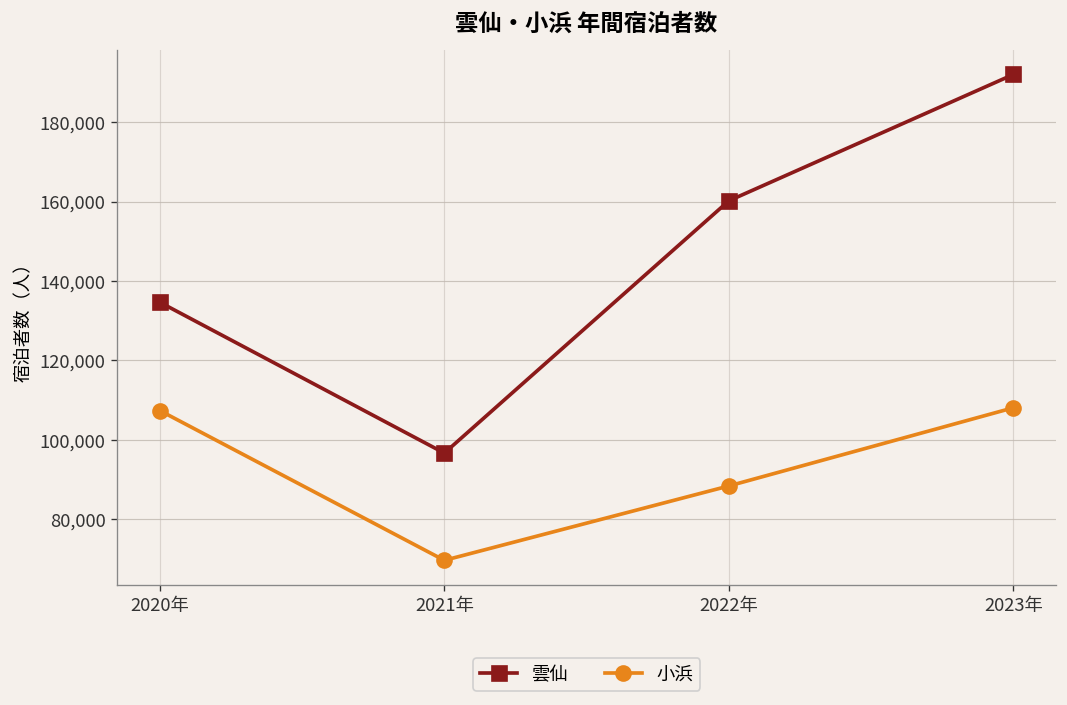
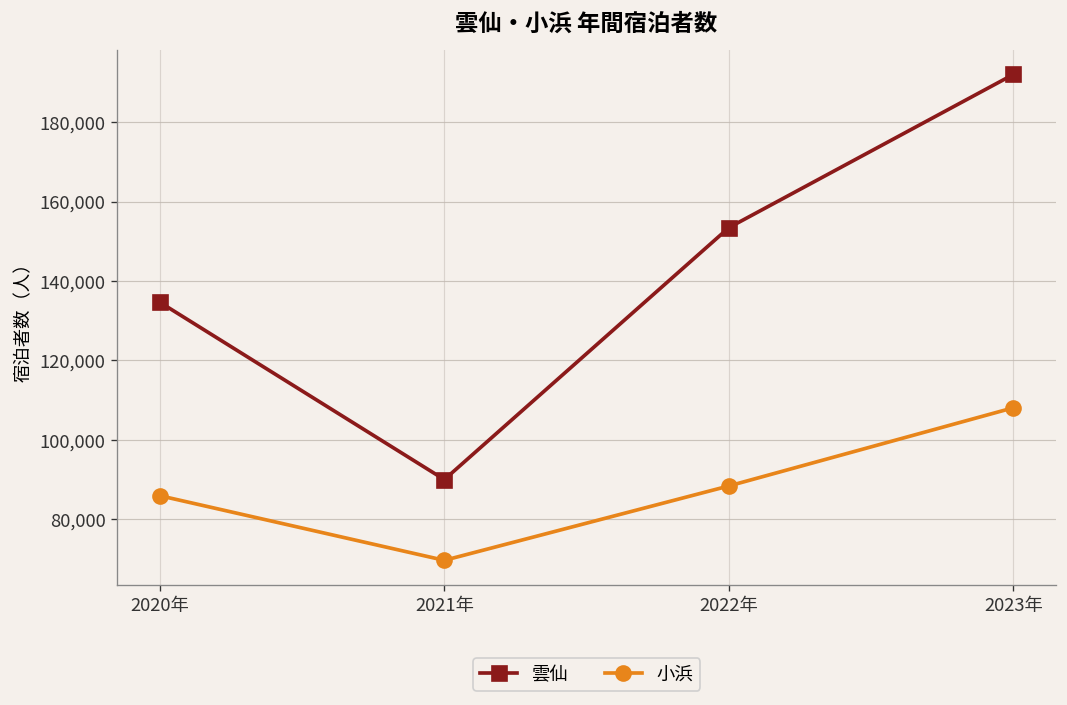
小浜, 2020年: 107,000 -> 86,000
雲仙, 2021年: 97,000 -> 90,000
雲仙, 2022年: 160,000 -> 153,000
